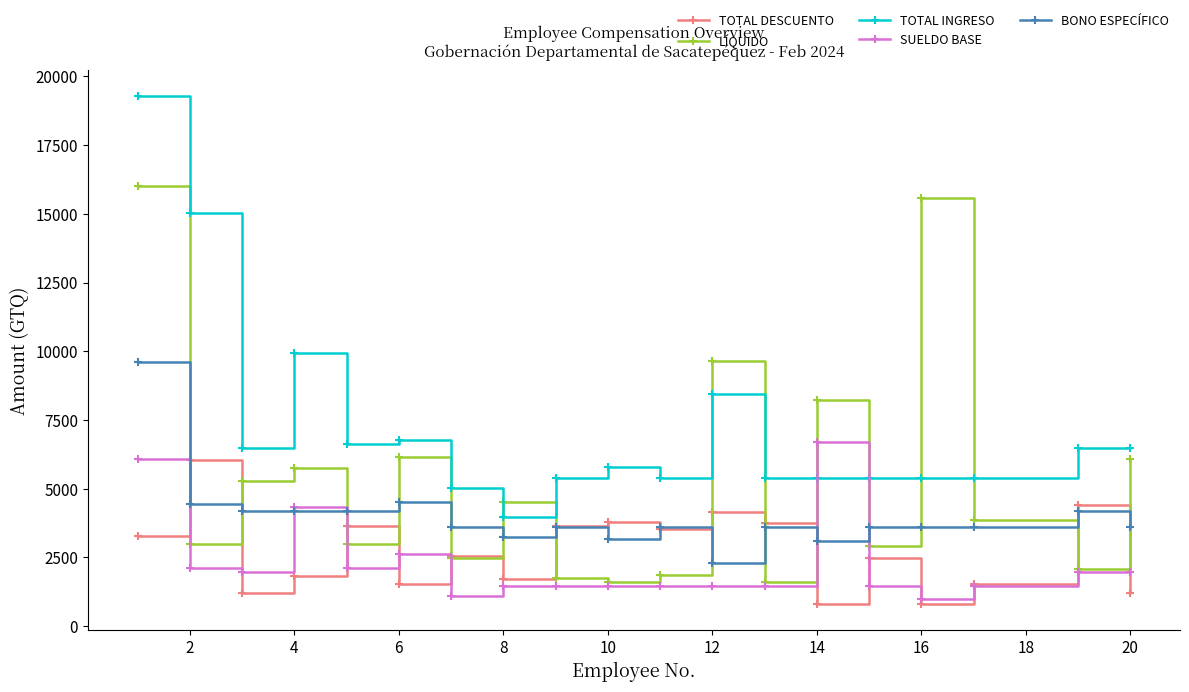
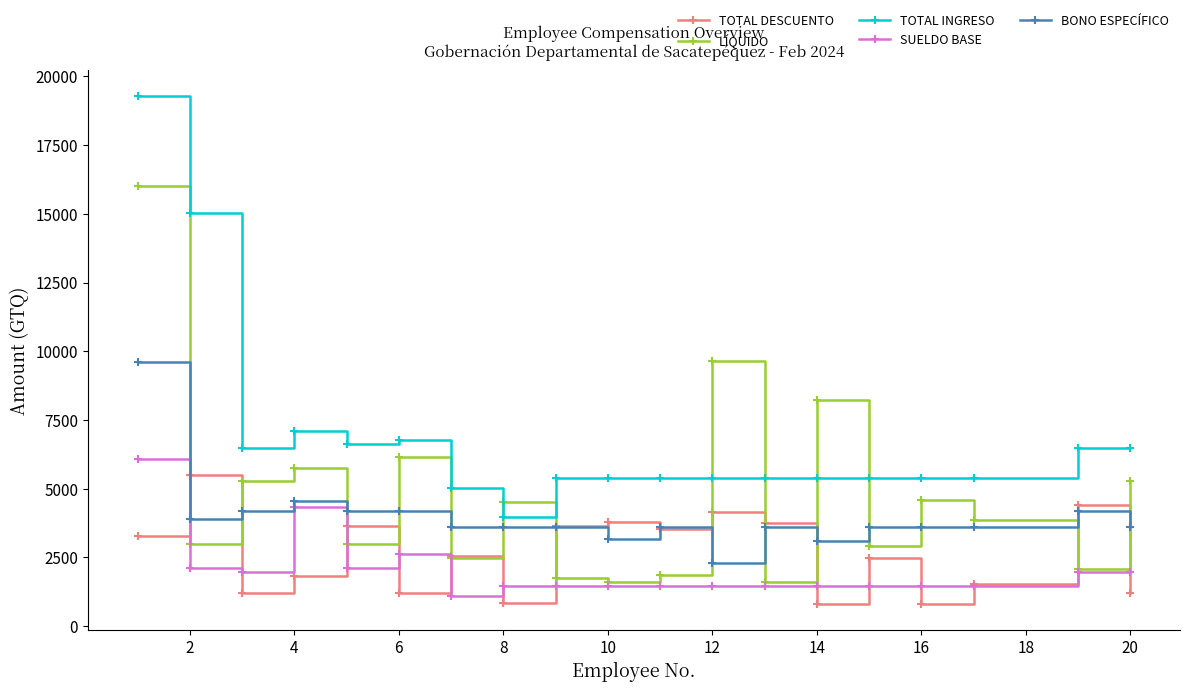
TOTAL DESCUENTO, 2: 6000 -> 5500
BONO ESPECÍFICO, 2: 4400 -> 3900
TOTAL INGRESO, 4: 9900 -> 7100
BONO ESPECÍFICO, 4: 4200 -> 4500
TOTAL DESCUENTO, 6: 1500 -> 1200
BONO ESPECÍFICO, 6: 4500 -> 4200
TOTAL DESCUENTO, 8: 1700 -> 900
BONO ESPECÍFICO, 8: 3200 -> 3600
TOTAL INGRESO, 10: 5800 -> 5400
TOTAL INGRESO, 12: 8400 -> 5400
SUELDO BASE, 14: 6700 -> 1500
LÍQUIDO, 16: 15600 -> 4600
SUELDO BASE, 16: 1000 -> 1500
LÍQUIDO, 20: 6100 -> 5300
